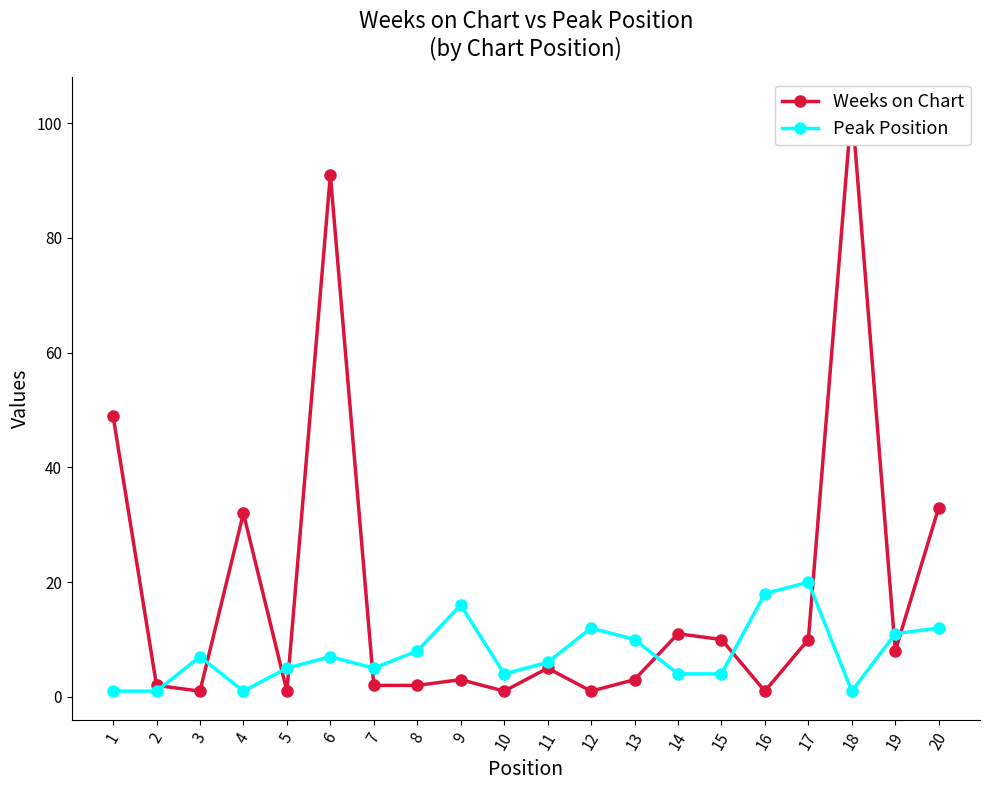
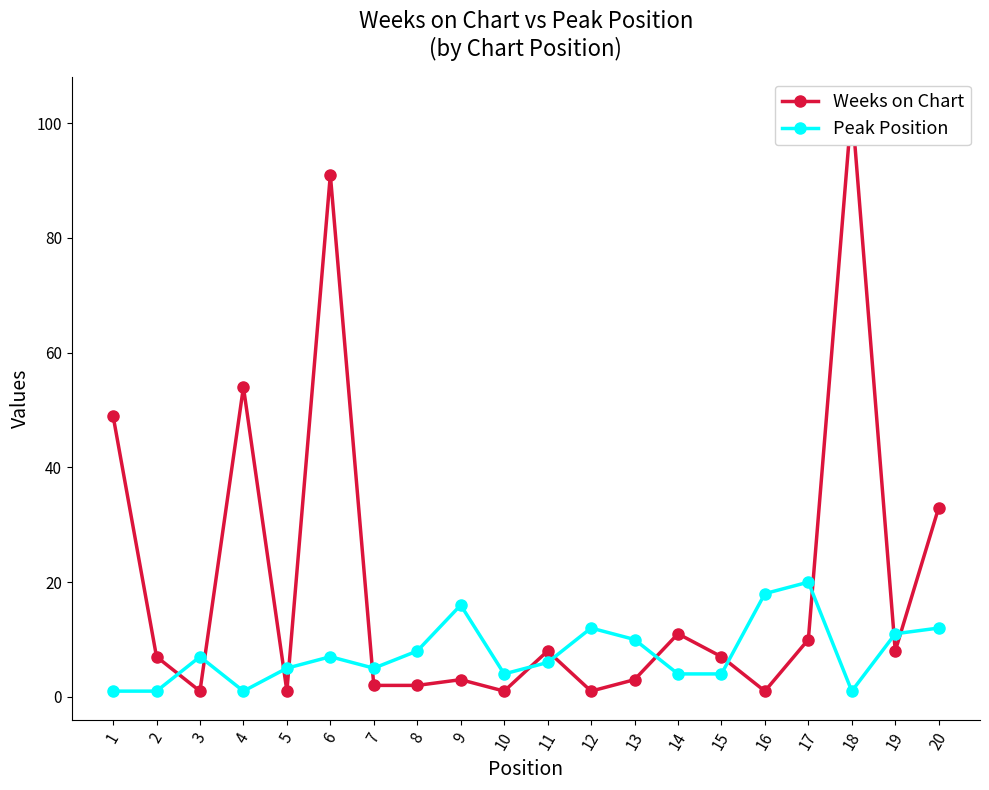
Weeks on Chart, 2: 2 -> 7
Weeks on Chart, 4: 32 -> 54
Weeks on Chart, 11: 5 -> 8
Weeks on Chart, 15: 10 -> 7
